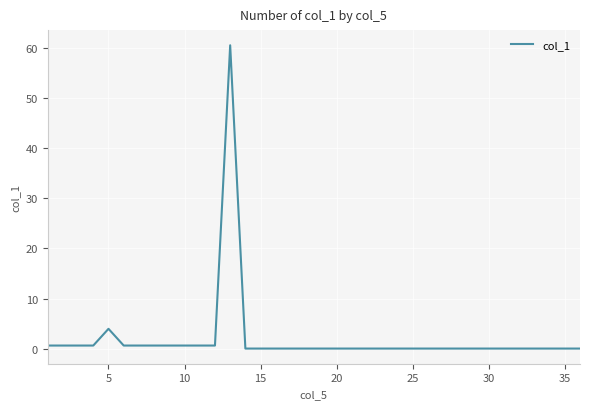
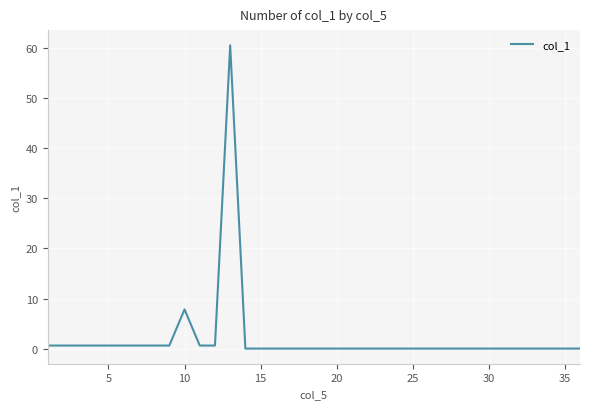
5: 4 -> 1
10: 1 -> 8
